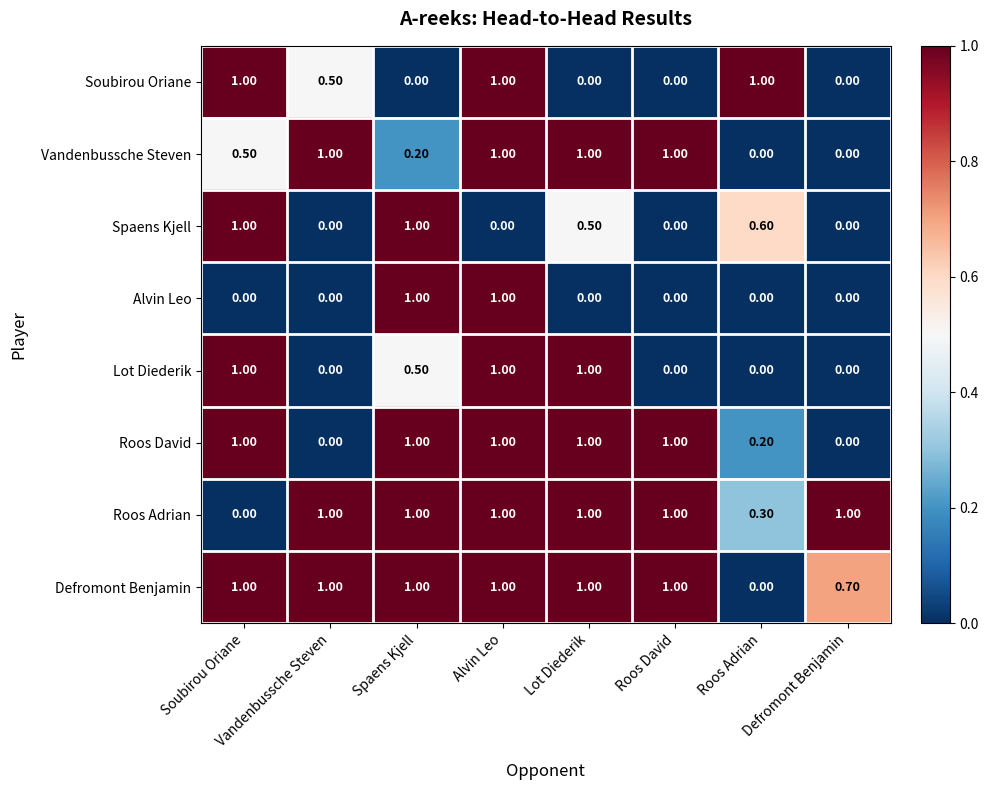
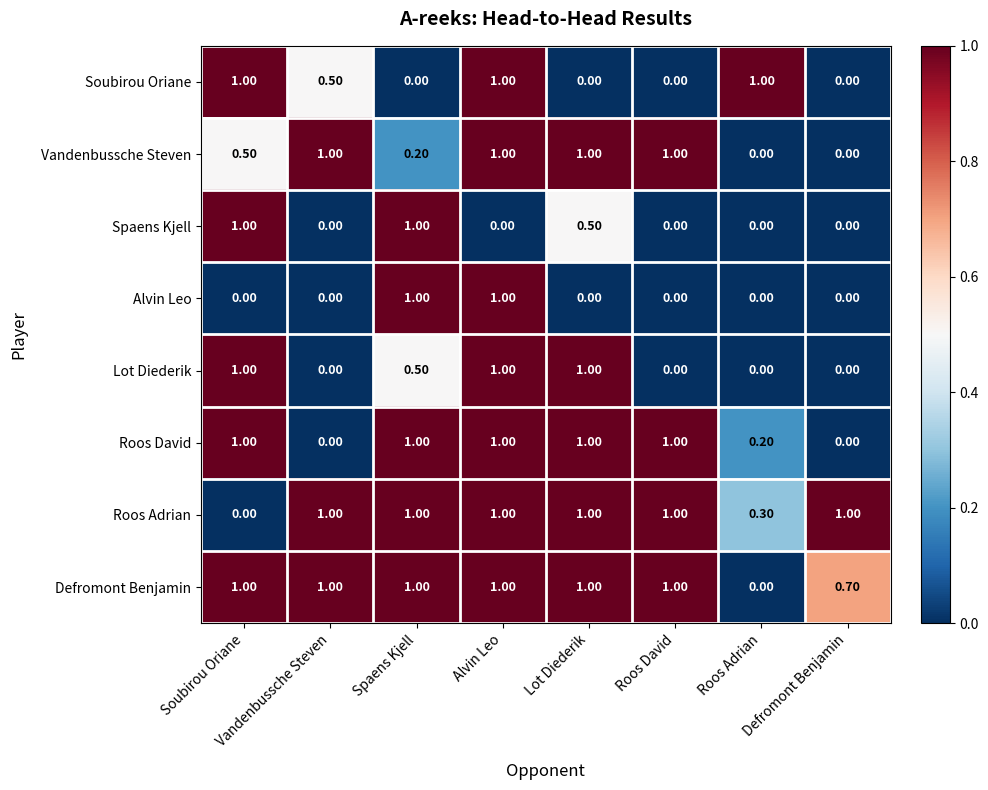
Spaens Kjell, Roos Adrian: 0.60 -> 0.00
